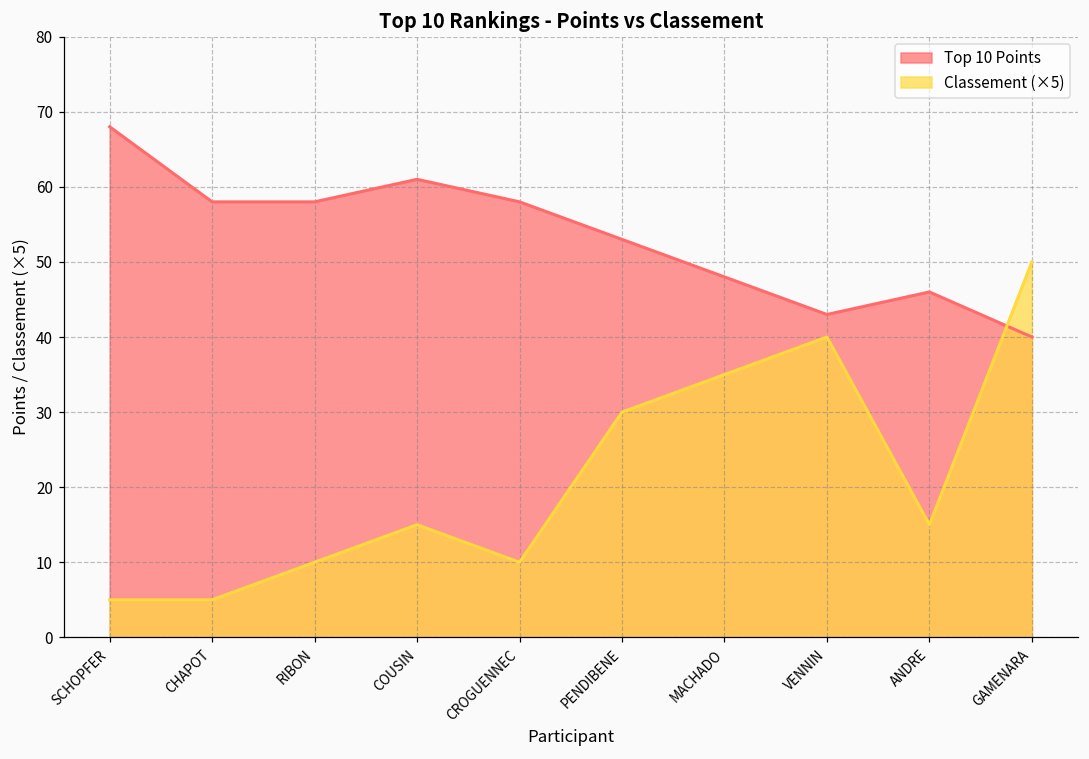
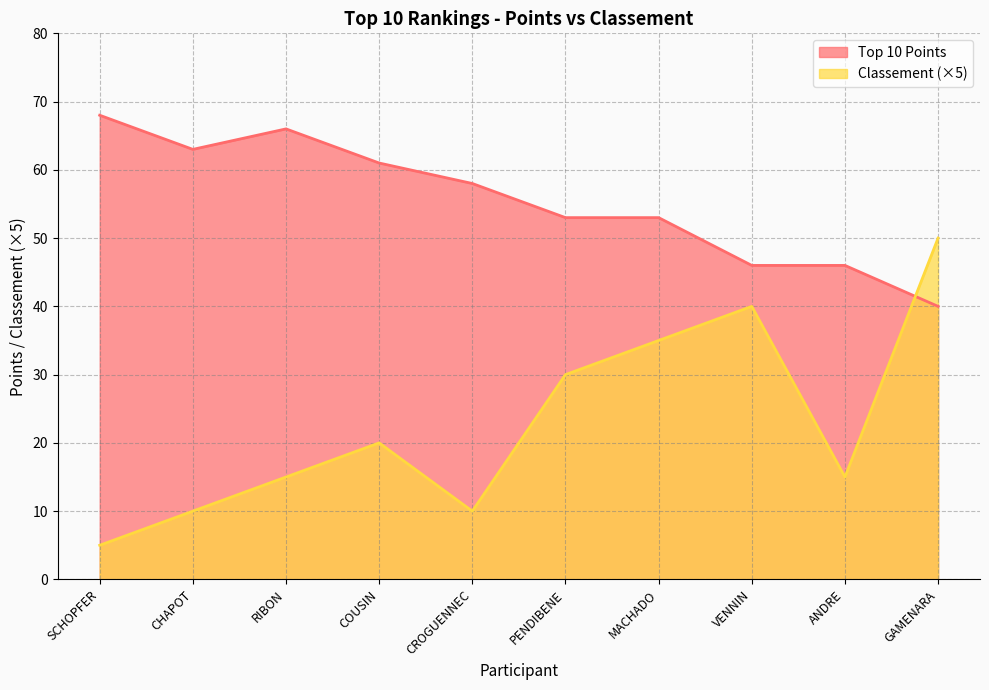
Top 10 Points, CHAPOT: 58 -> 63
Classement (×5), CHAPOT: 5 -> 10
Top 10 Points, RIBON: 58 -> 66
Classement (×5), RIBON: 10 -> 15
Classement (×5), COUSIN: 15 -> 20
Top 10 Points, MACHADO: 48 -> 53
Top 10 Points, VENNIN: 43 -> 46
